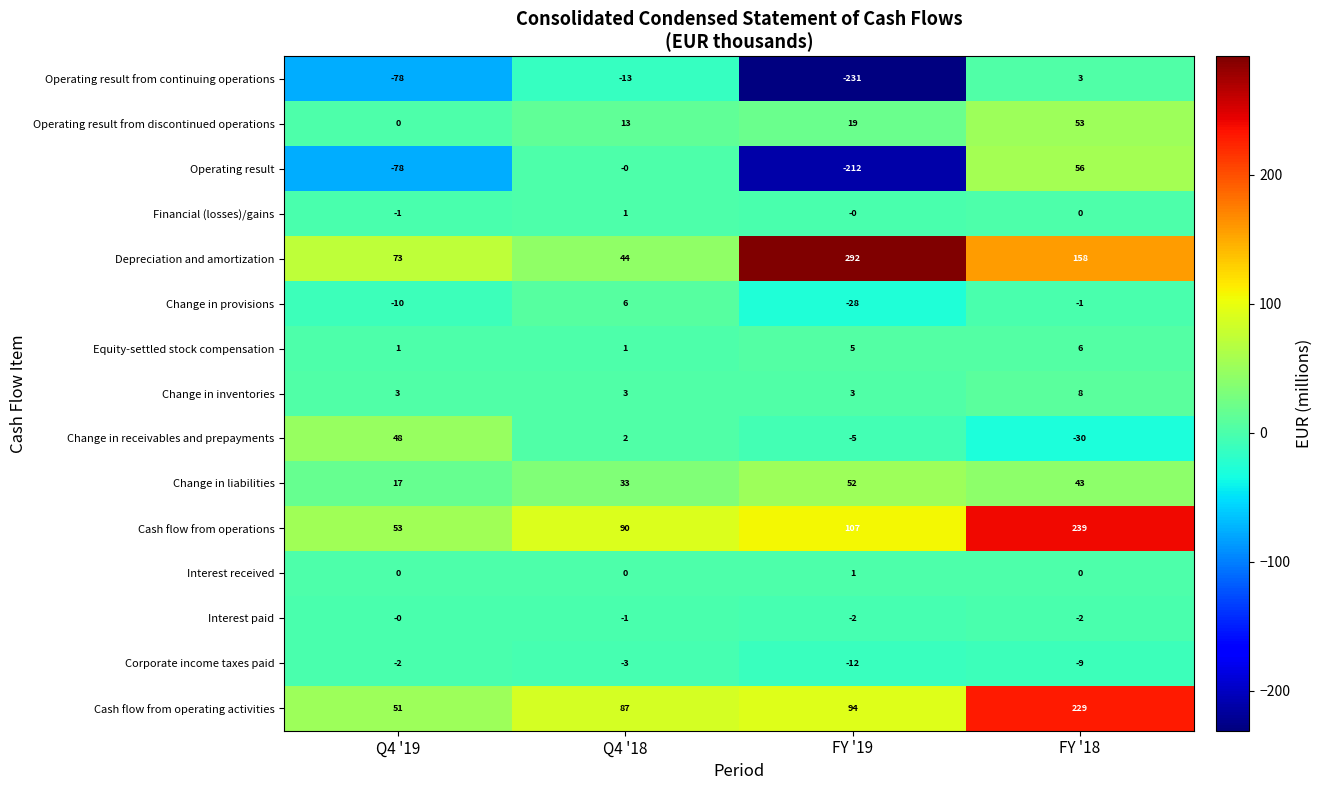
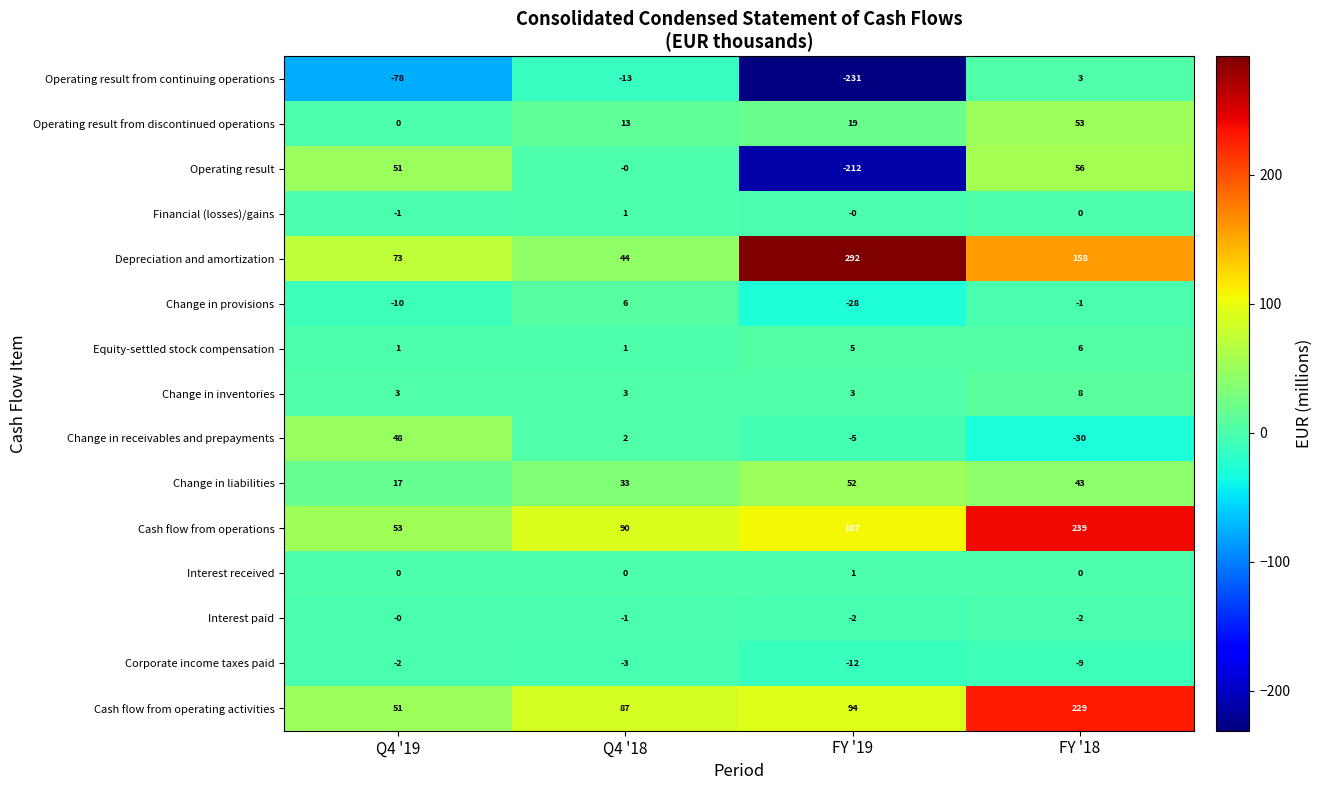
Operating result, Q4 '19: -78 -> 51
